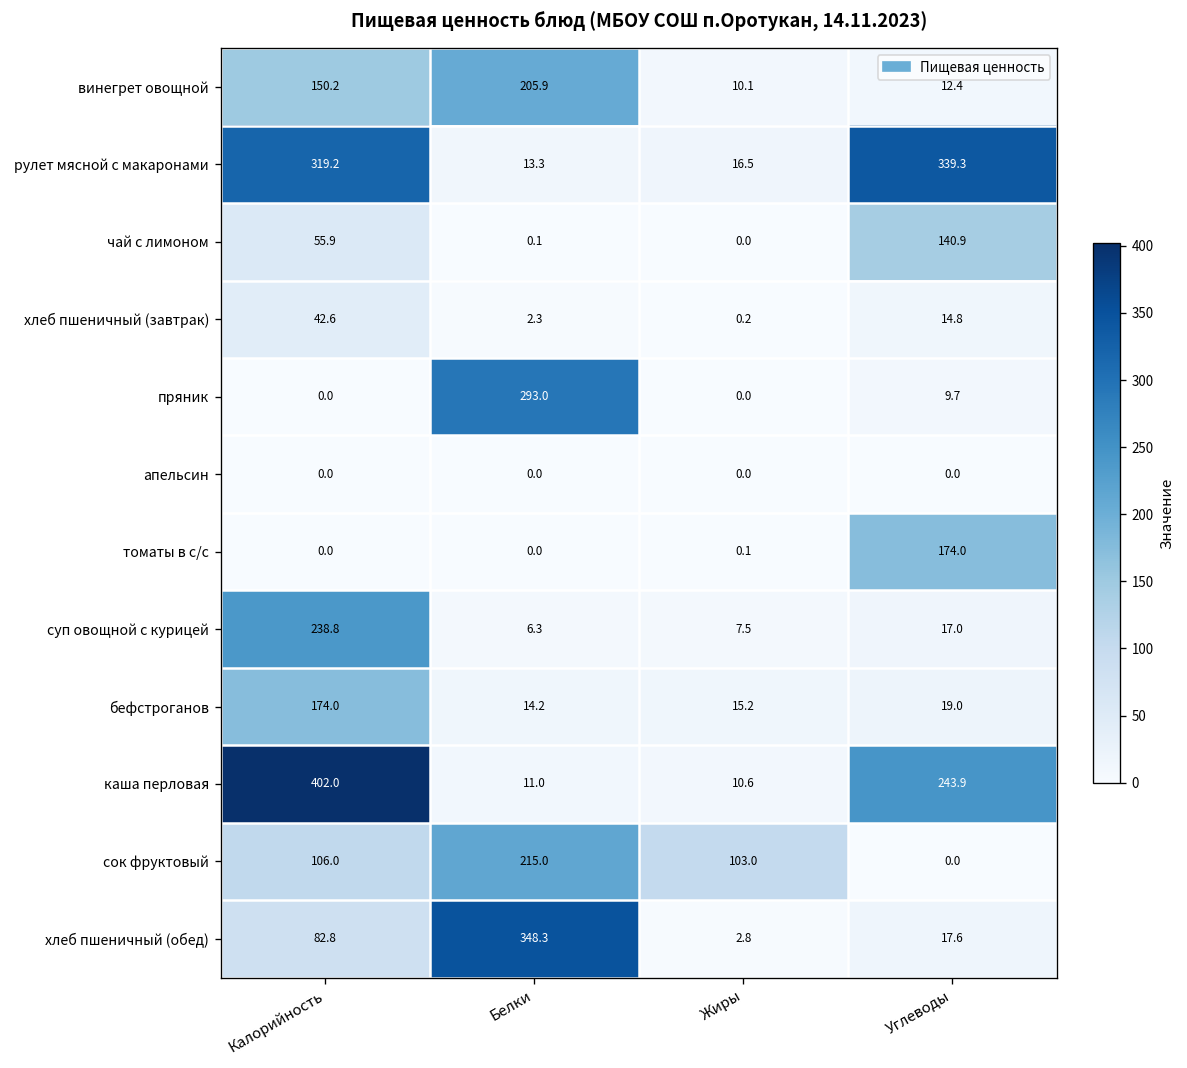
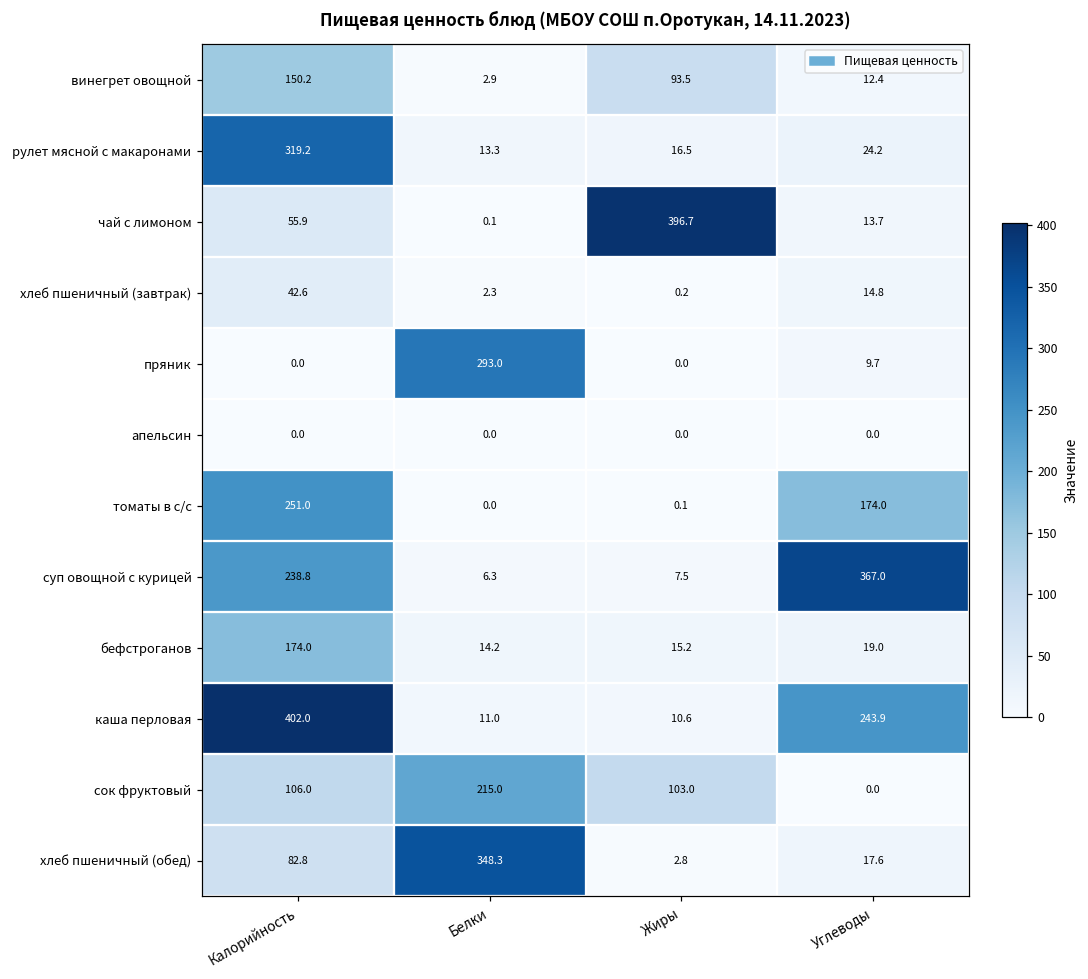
винегрет овощной, Белки: 205.9 -> 2.9
винегрет овощной, Жиры: 10.1 -> 93.5
рулет мясной с макаронами, Углеводы: 339.3 -> 24.2
чай с лимоном, Жиры: 0.0 -> 396.7
чай с лимоном, Углеводы: 140.9 -> 13.7
томаты в с/с, Калорийность: 0.0 -> 251.0
суп овощной с курицей, Углеводы: 17.0 -> 367.0
